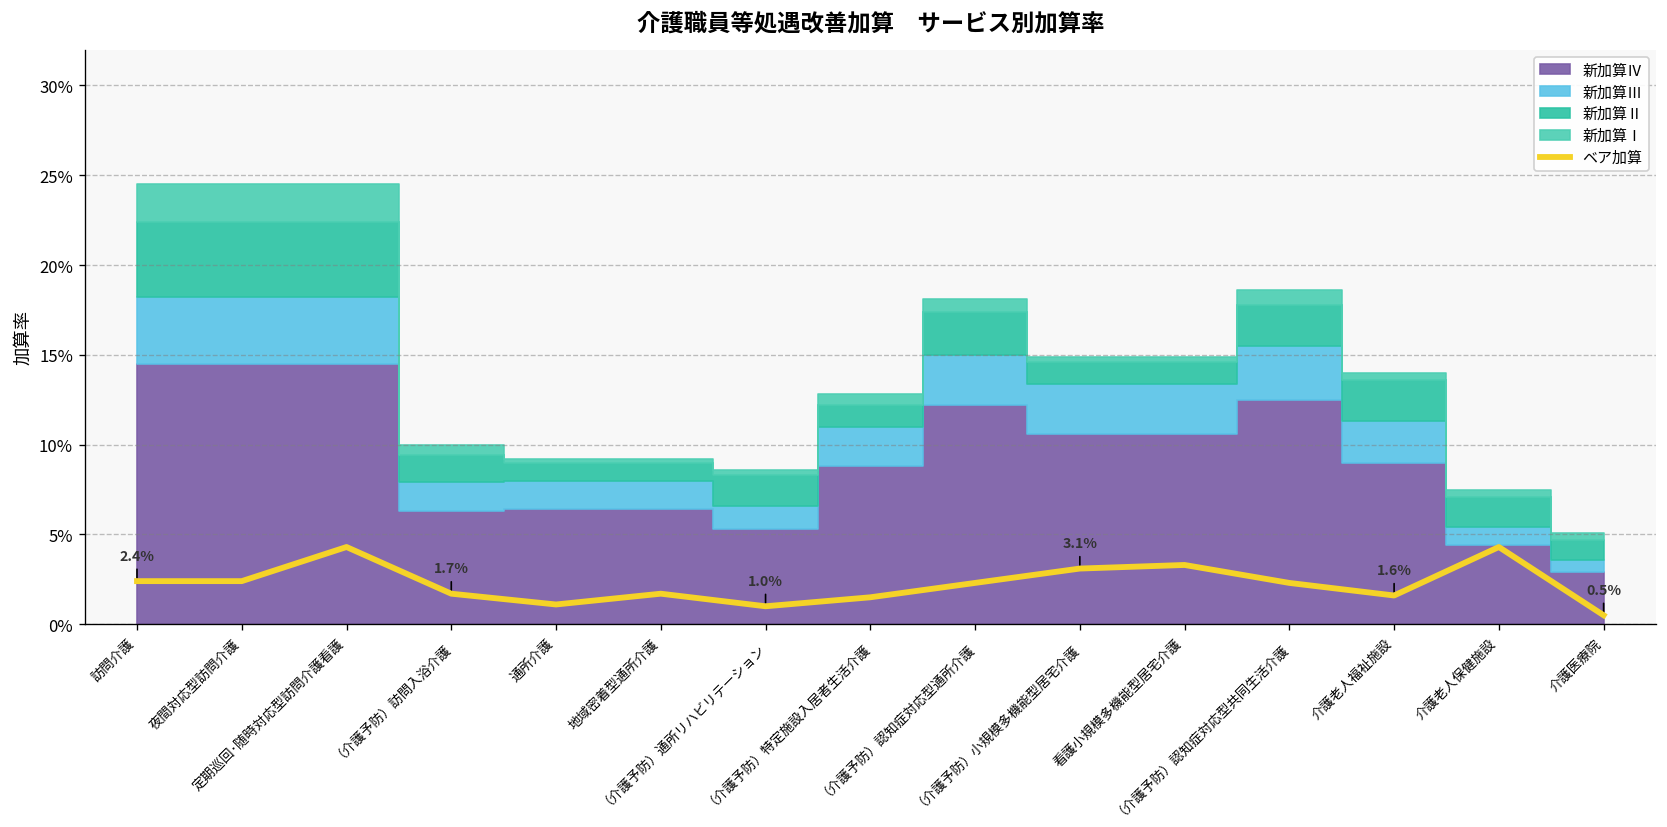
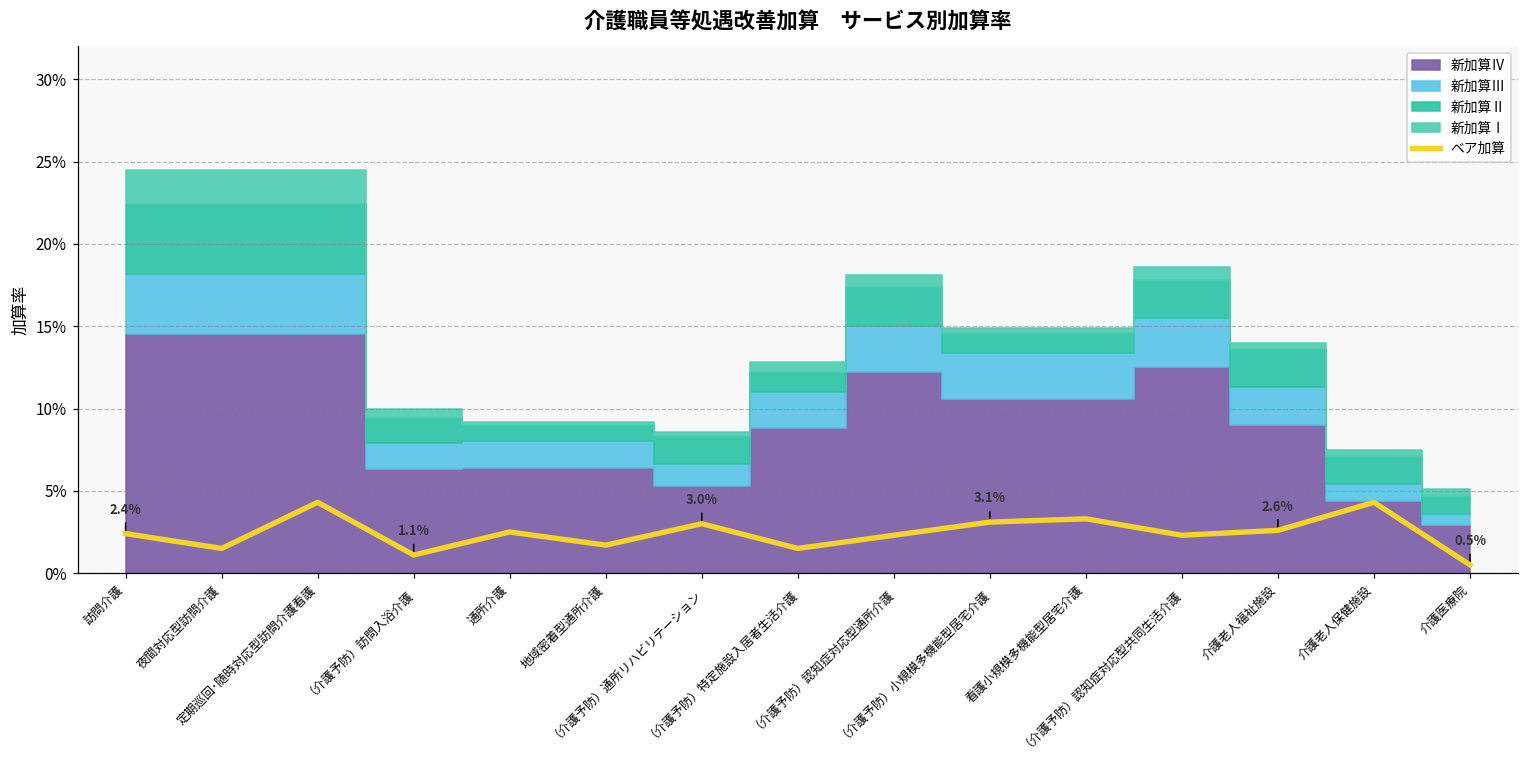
ベア加算, 夜間対応型訪問介護: 2.4% -> 1.5%
ベア加算, （介護予防）訪問入浴介護: 1.7% -> 1.1%
ベア加算, 通所介護: 1.1% -> 2.5%
ベア加算, （介護予防）通所リハビリテーション: 1.0% -> 3.0%
ベア加算, 介護老人福祉施設: 1.6% -> 2.6%
